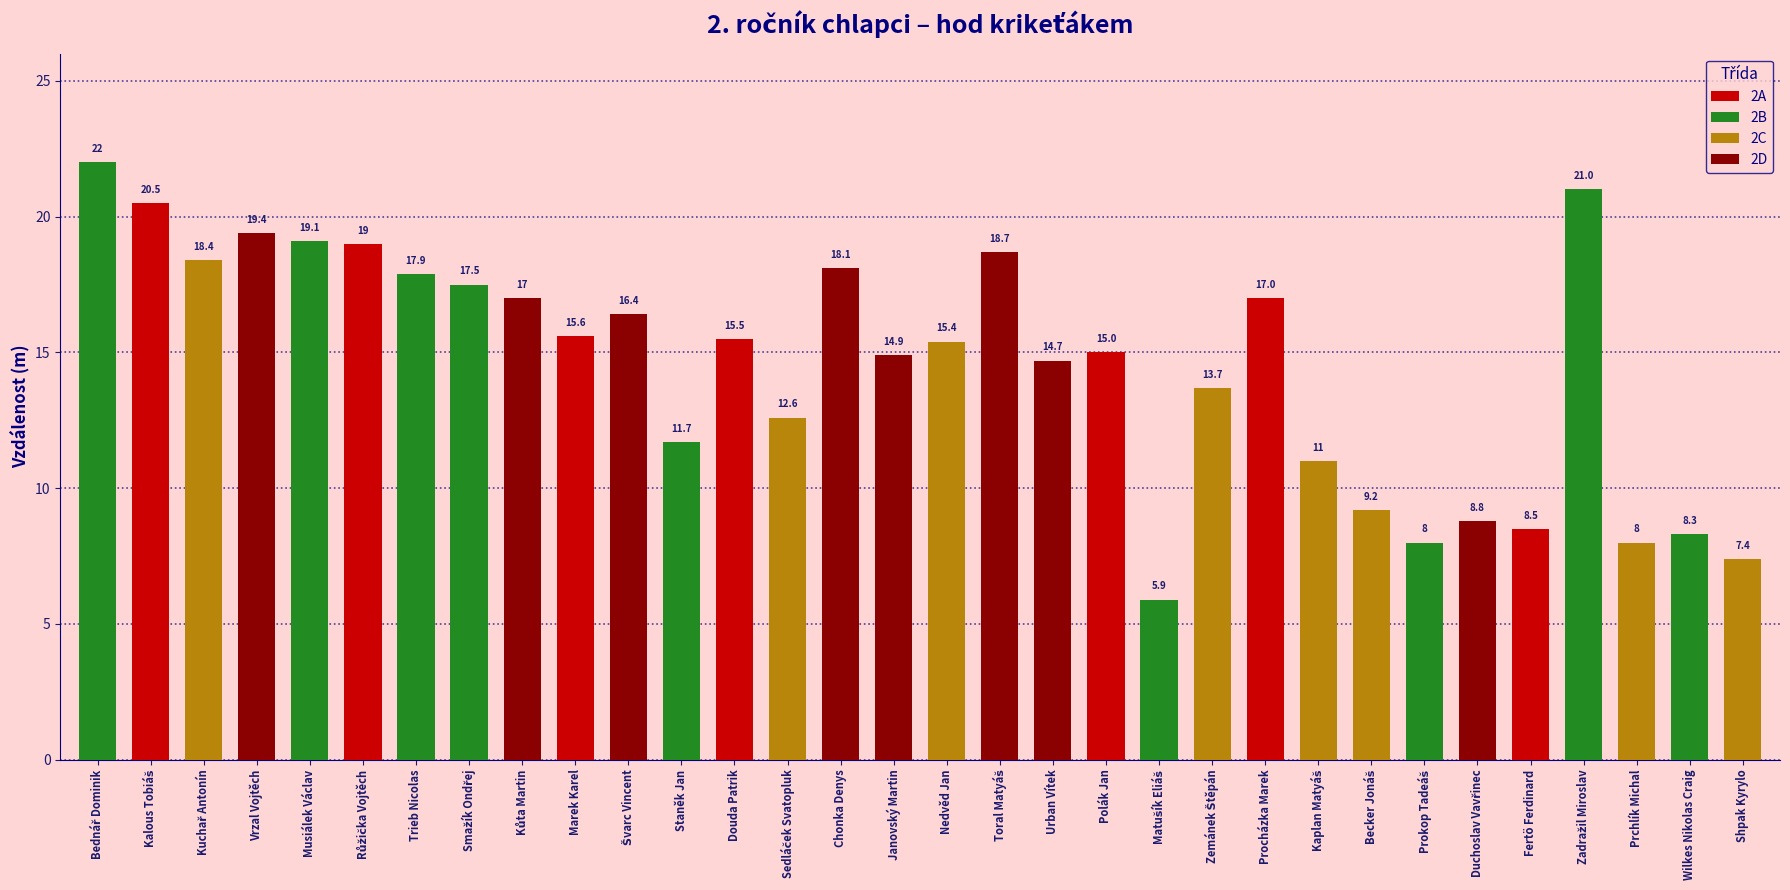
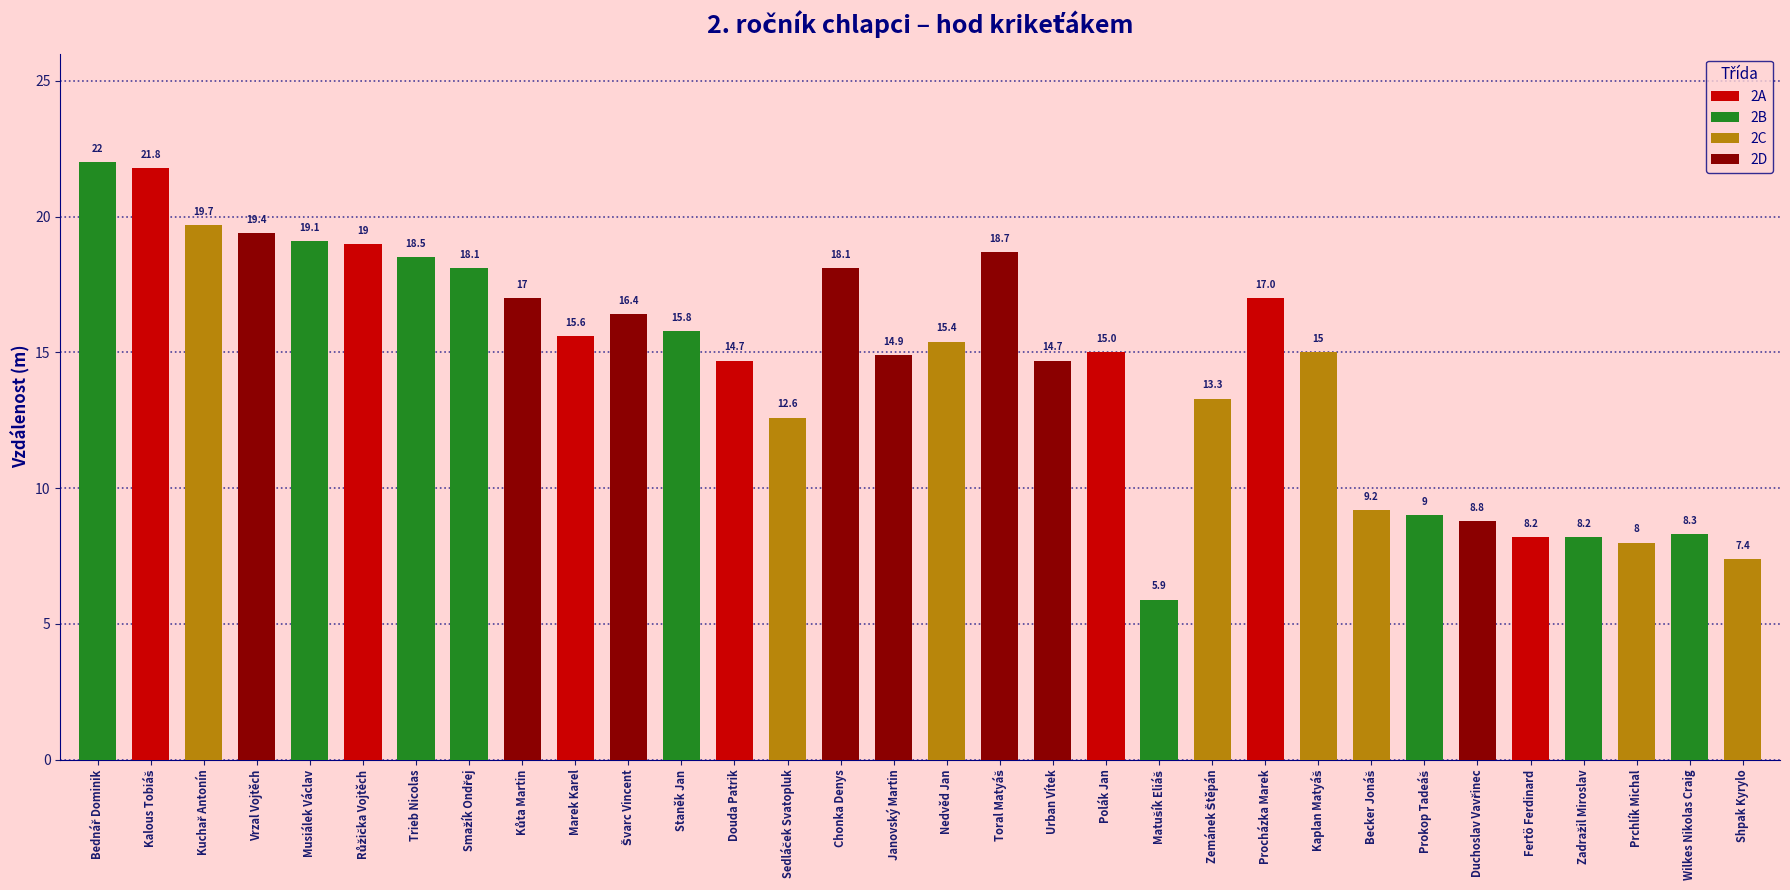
2A, Kalous Tobiáš: 20.5 -> 21.8
2C, Kuchař Antonín: 18.4 -> 19.7
2B, Trieb Nicolas: 17.9 -> 18.5
2B, Smažík Ondřej: 17.5 -> 18.1
2B, Staněk Jan: 11.7 -> 15.8
2A, Douda Patrik: 15.5 -> 14.7
2C, Zemánek Štěpán: 13.7 -> 13.3
2C, Kaplan Matyáš: 11 -> 15
2B, Prokop Tadeáš: 8 -> 9
2A, Fertö Ferdinard: 8.5 -> 8.2
2B, Zadražil Miroslav: 21.0 -> 8.2
